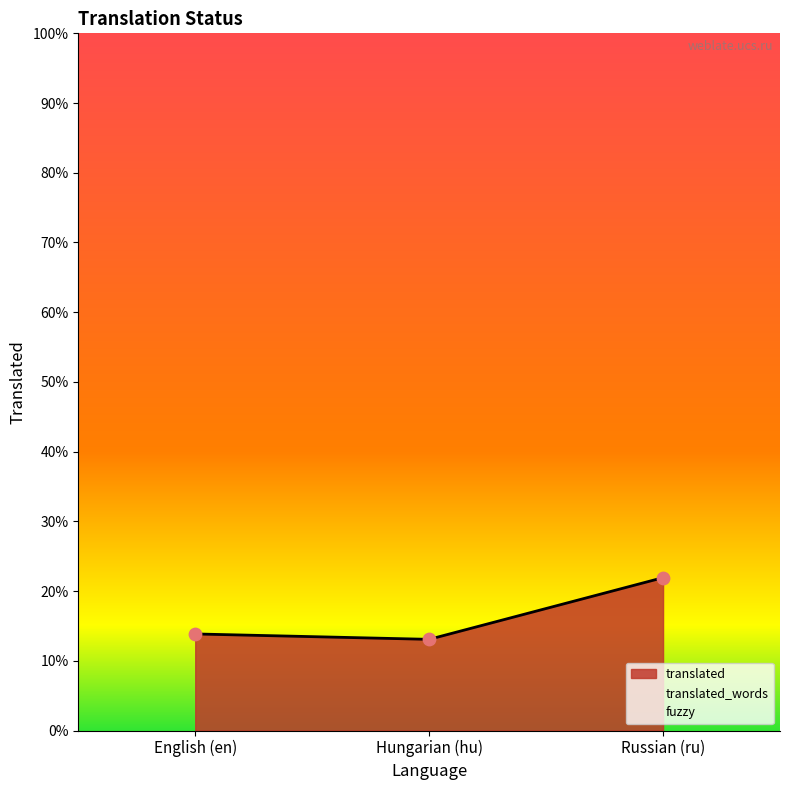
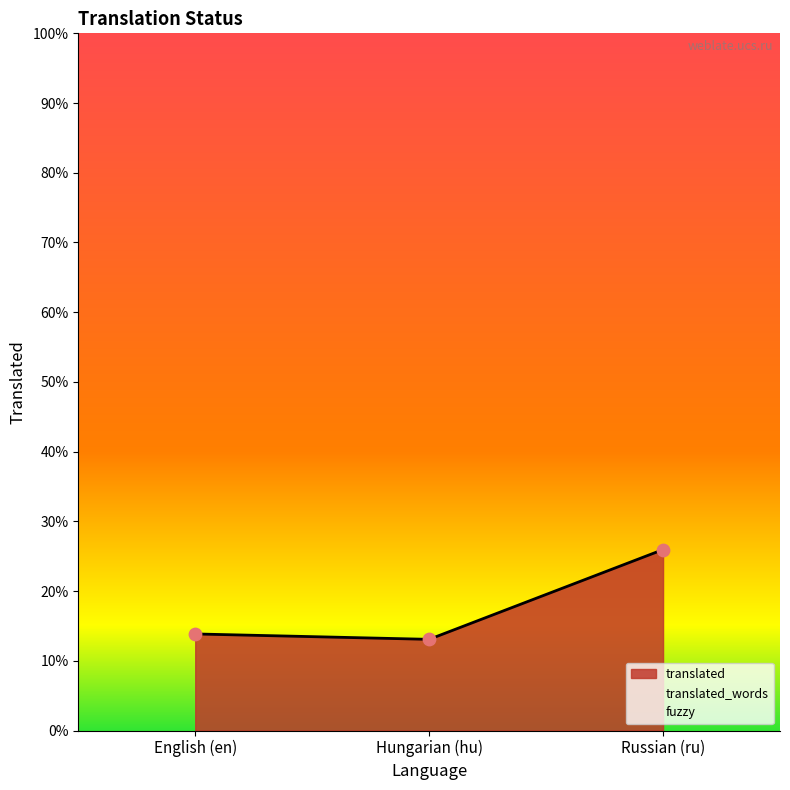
translated, Russian (ru): 22% -> 26%
